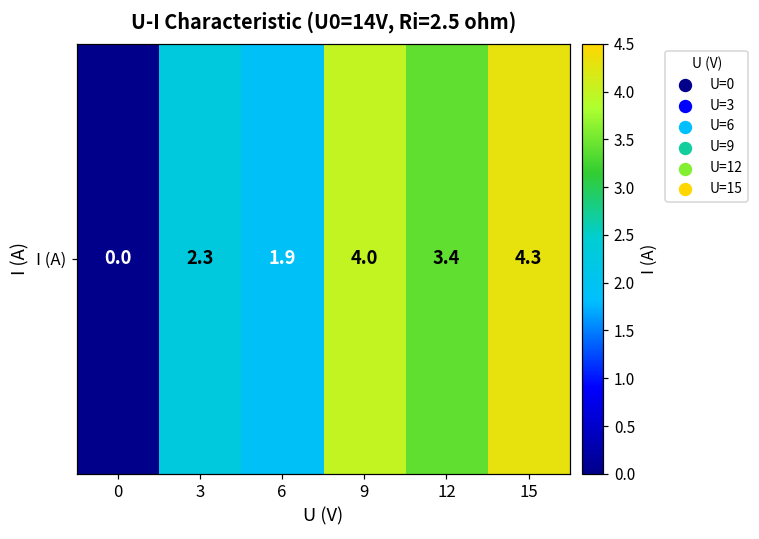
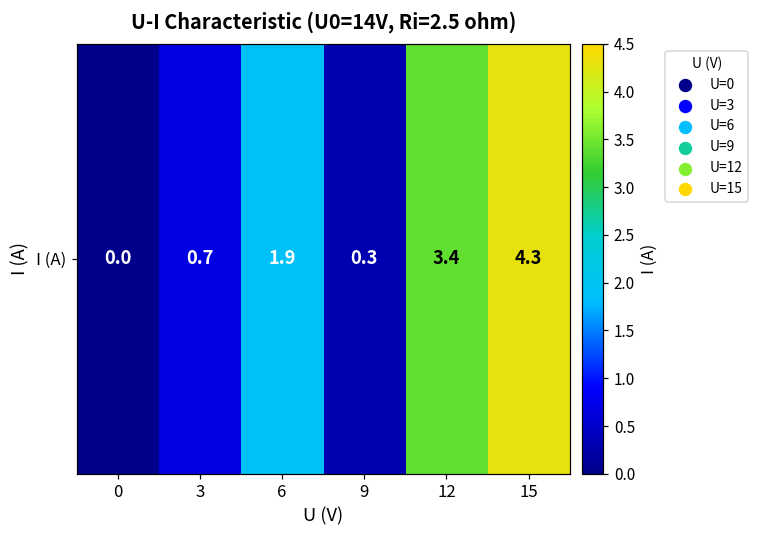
I (A), 3: 2.3 -> 0.7
I (A), 9: 4.0 -> 0.3
